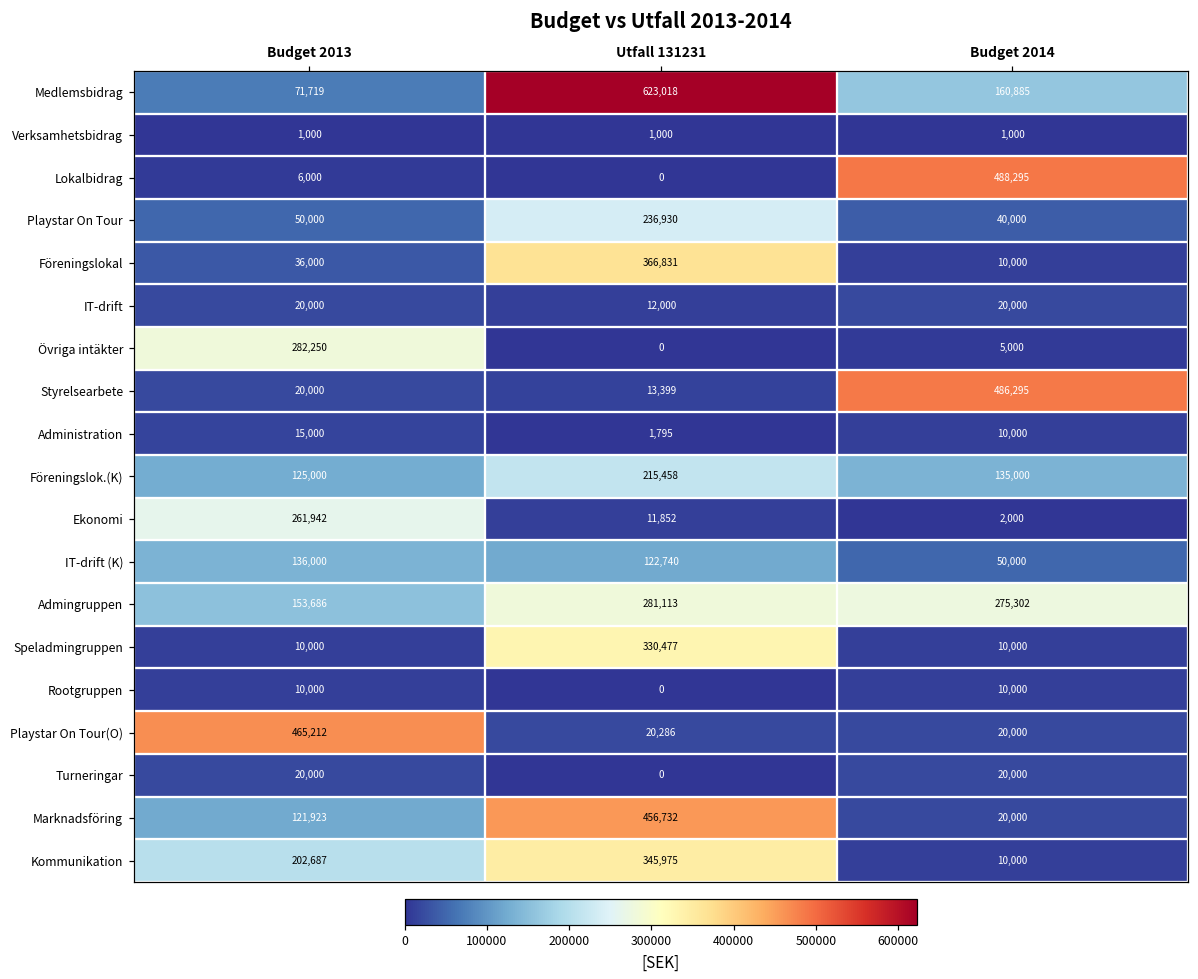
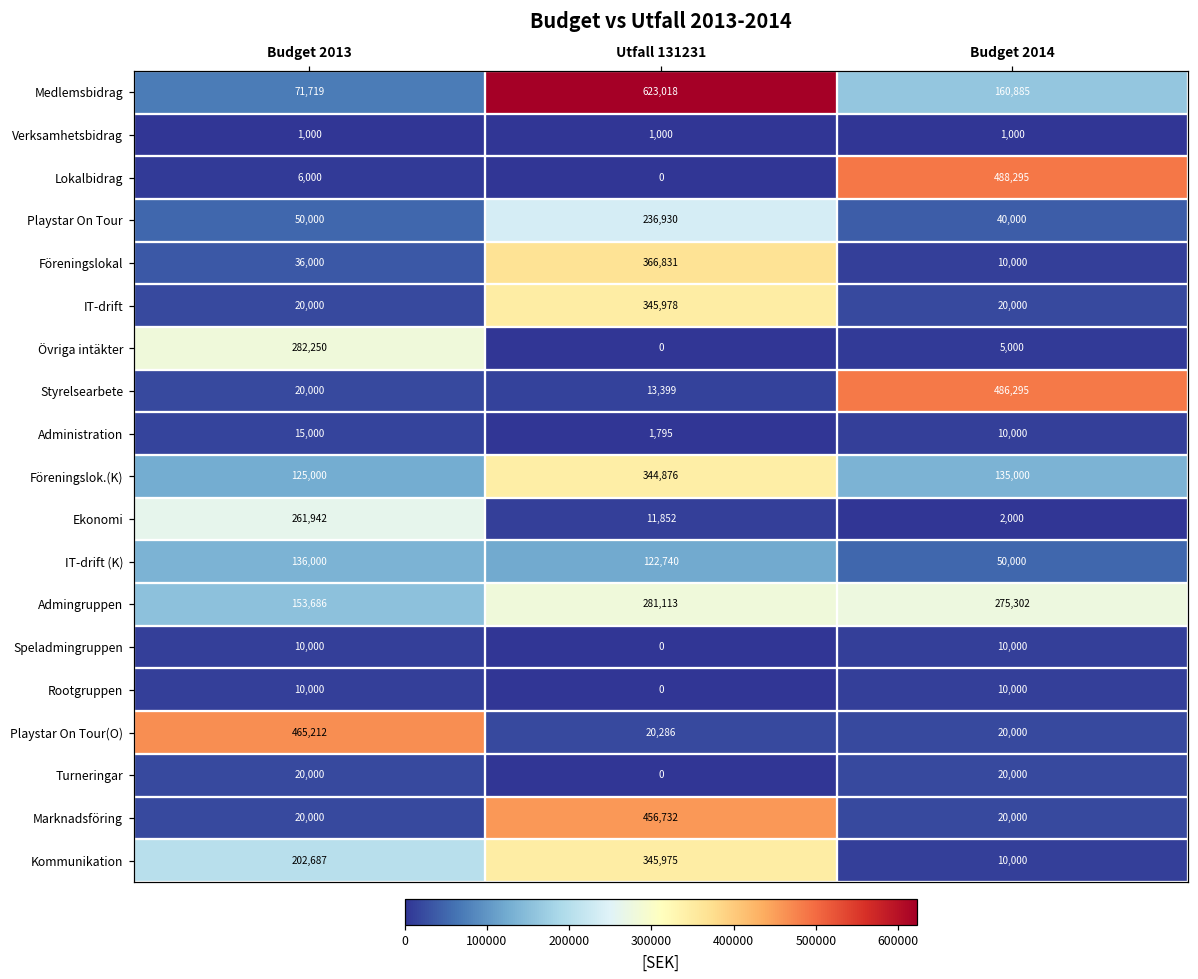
IT-drift, Utfall 131231: 12,000 -> 345,978
Föreningslok.(K), Utfall 131231: 215,458 -> 344,876
Speladmingruppen, Utfall 131231: 330,477 -> 0
Marknadsföring, Budget 2013: 121,923 -> 20,000
